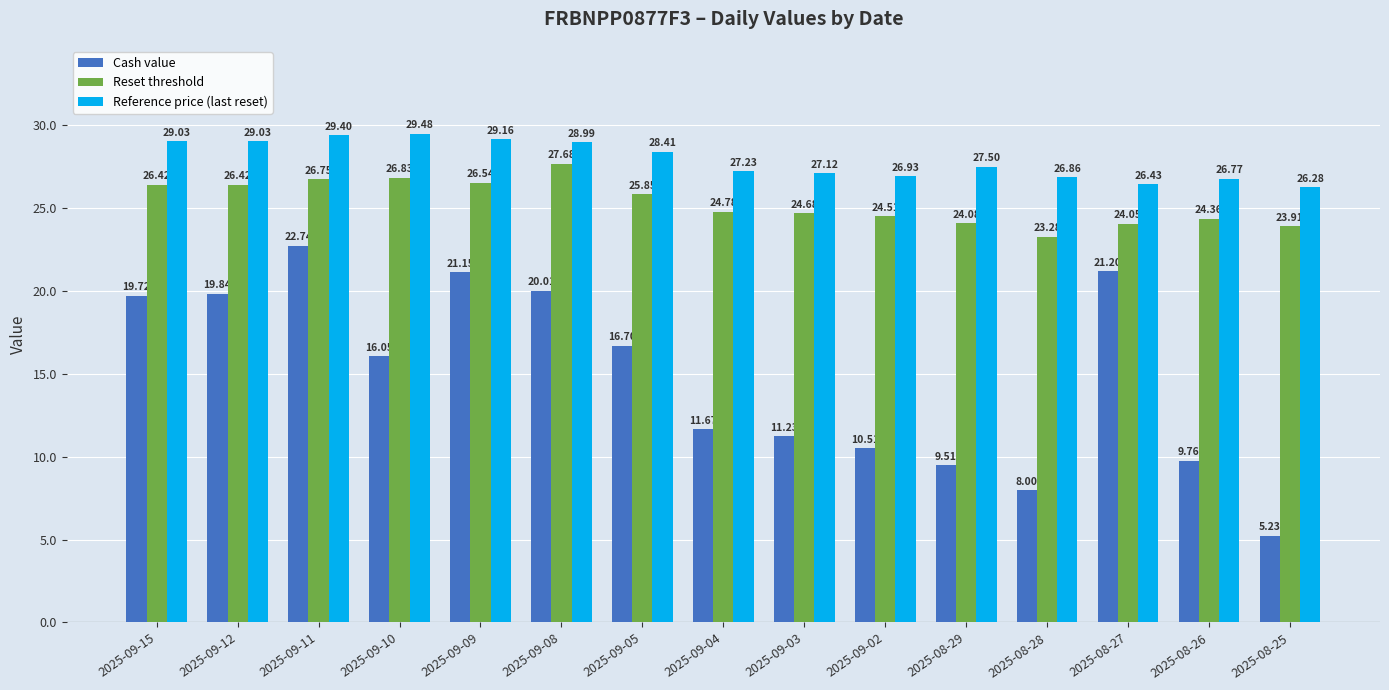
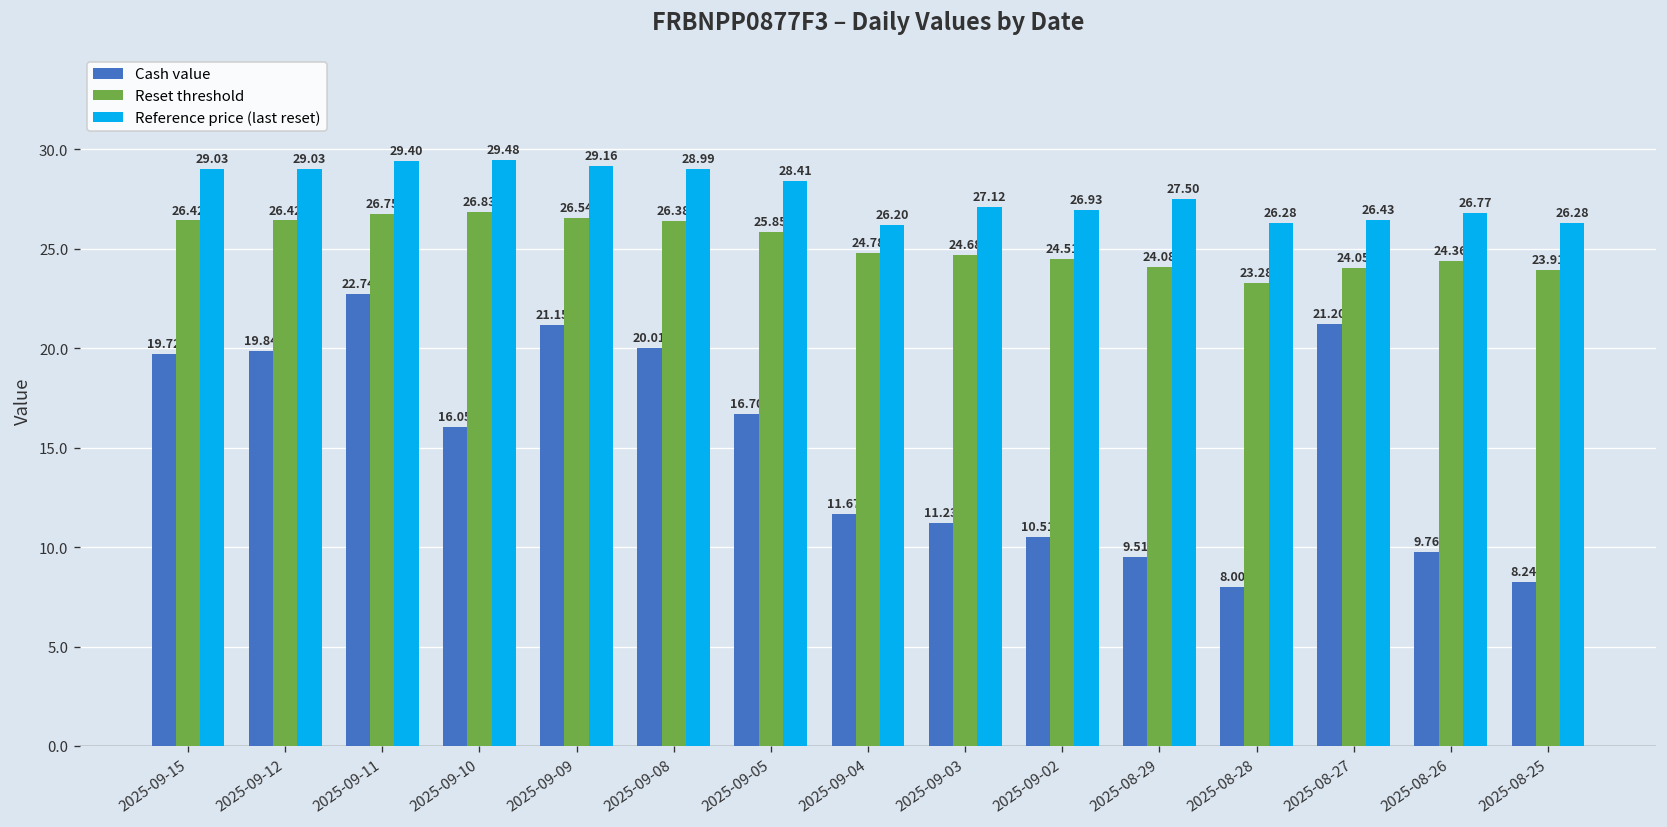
Reset threshold, 2025-09-08: 27.68 -> 26.38
Reference price (last reset), 2025-09-04: 27.23 -> 26.20
Reference price (last reset), 2025-08-28: 26.86 -> 26.28
Cash value, 2025-08-25: 5.23 -> 8.24
